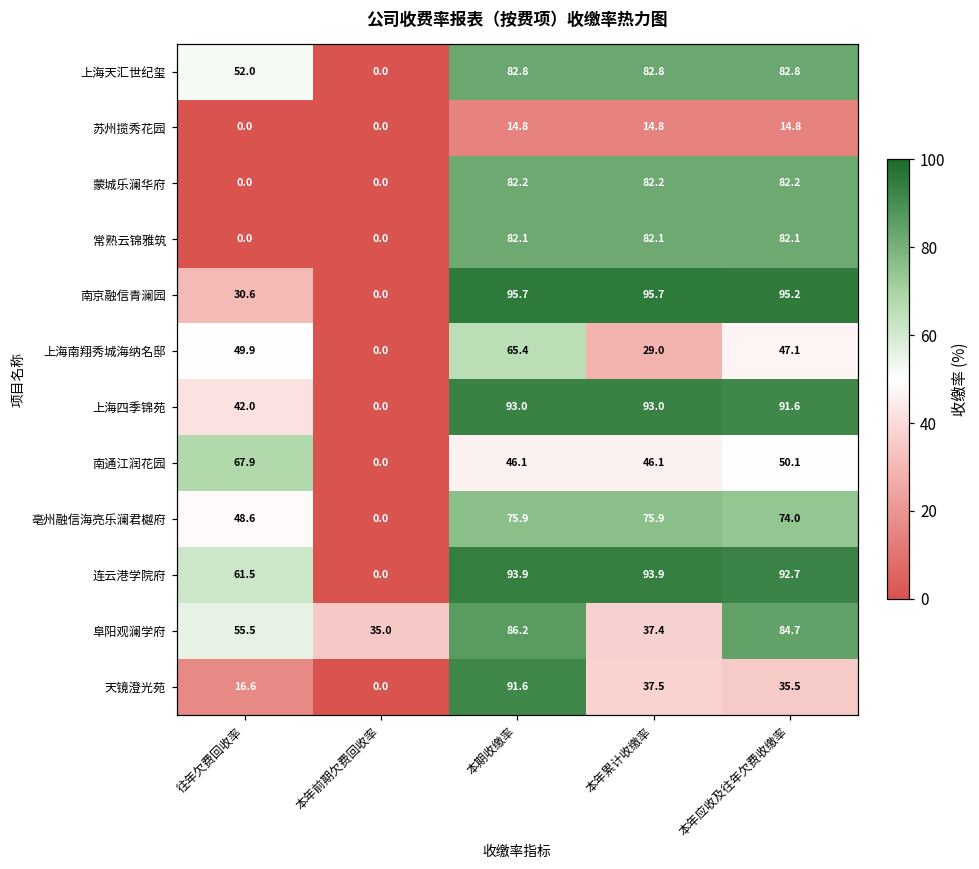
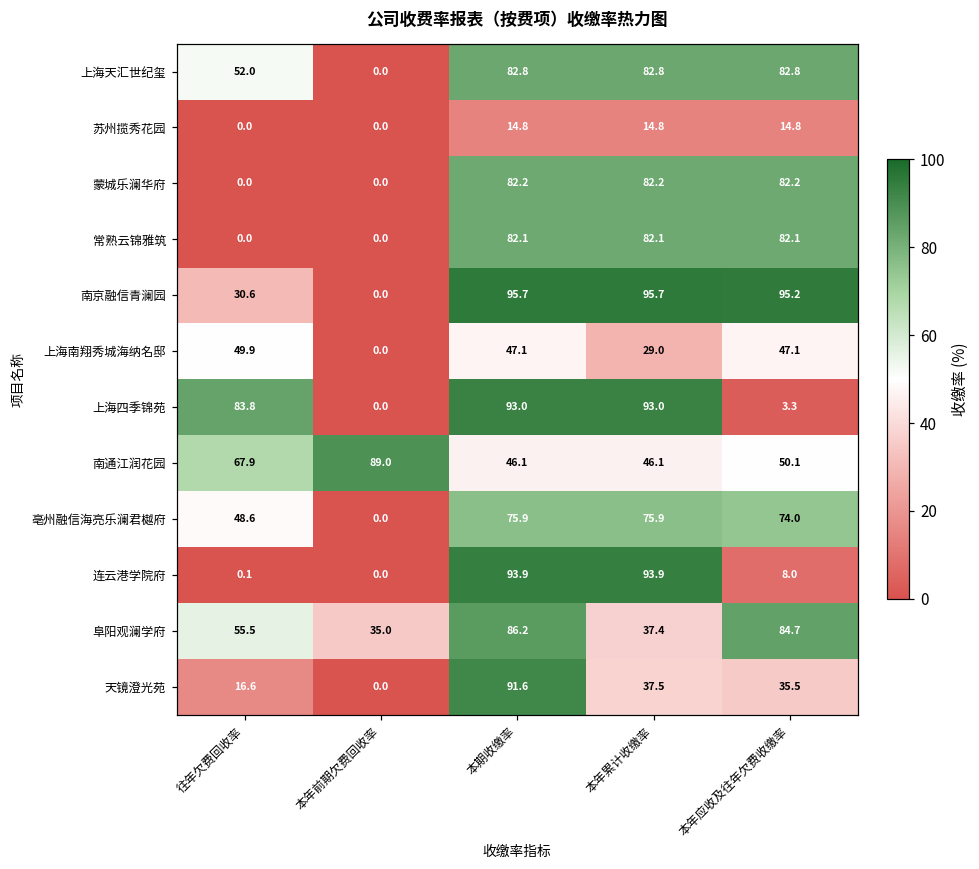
上海南翔秀城海纳名邸, 本期收缴率: 65.4 -> 47.1
上海四季锦苑, 往年欠费回收率: 42.0 -> 83.8
上海四季锦苑, 本年应收及往年欠费收缴率: 91.6 -> 3.3
南通江润花园, 本年前期欠费回收率: 0.0 -> 89.0
连云港学院府, 往年欠费回收率: 61.5 -> 0.1
连云港学院府, 本年应收及往年欠费收缴率: 92.7 -> 8.0
